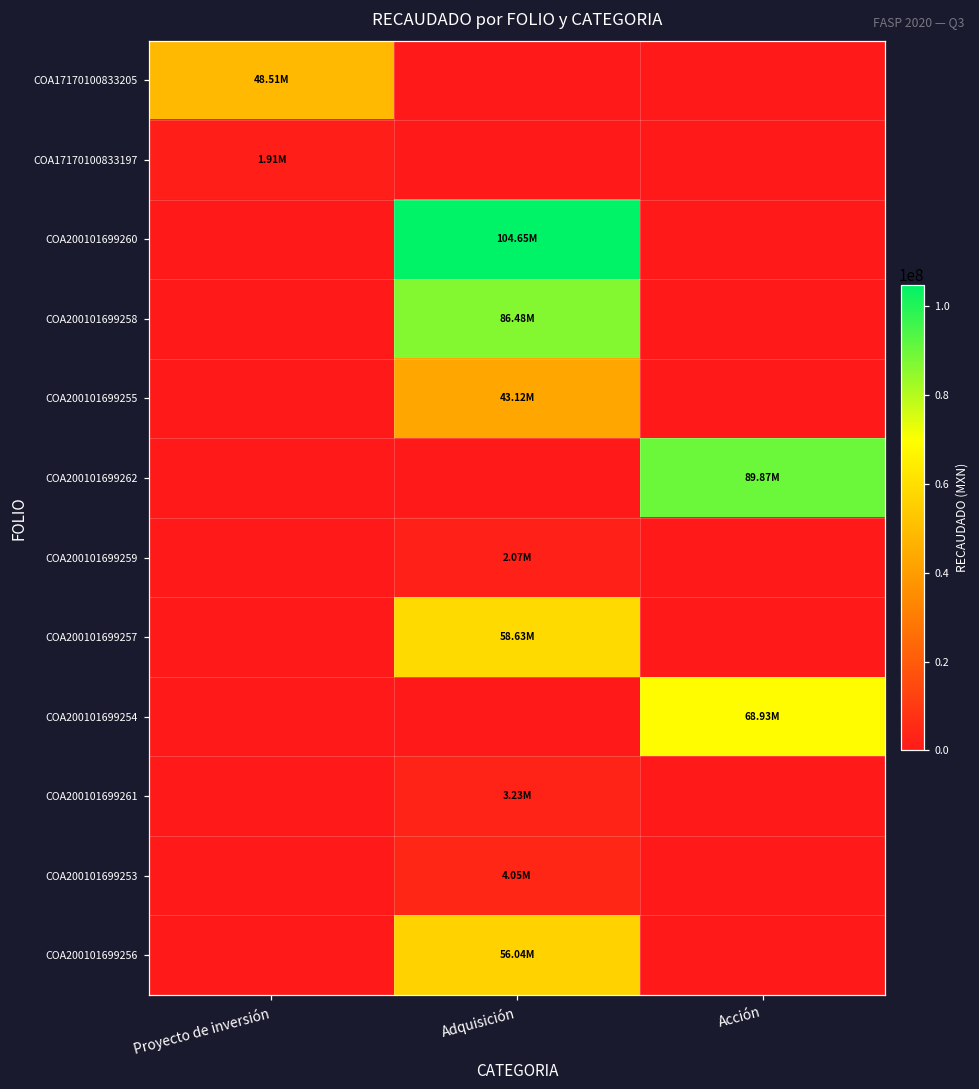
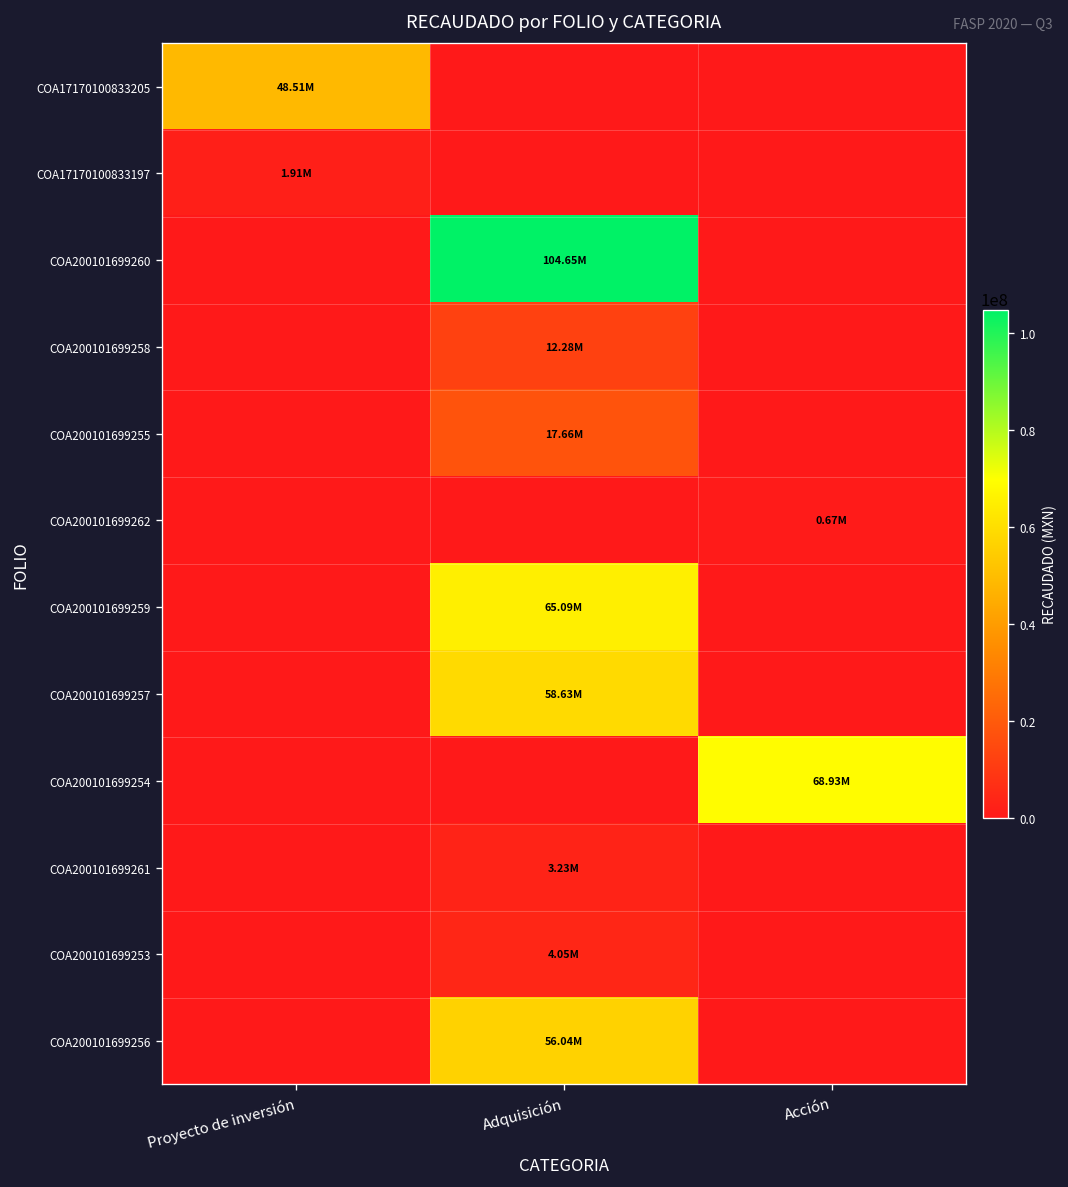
COA200101699258, Adquisición: 86.48M -> 12.28M
COA200101699255, Adquisición: 43.12M -> 17.66M
COA200101699262, Acción: 89.87M -> 0.67M
COA200101699259, Adquisición: 2.07M -> 65.09M
